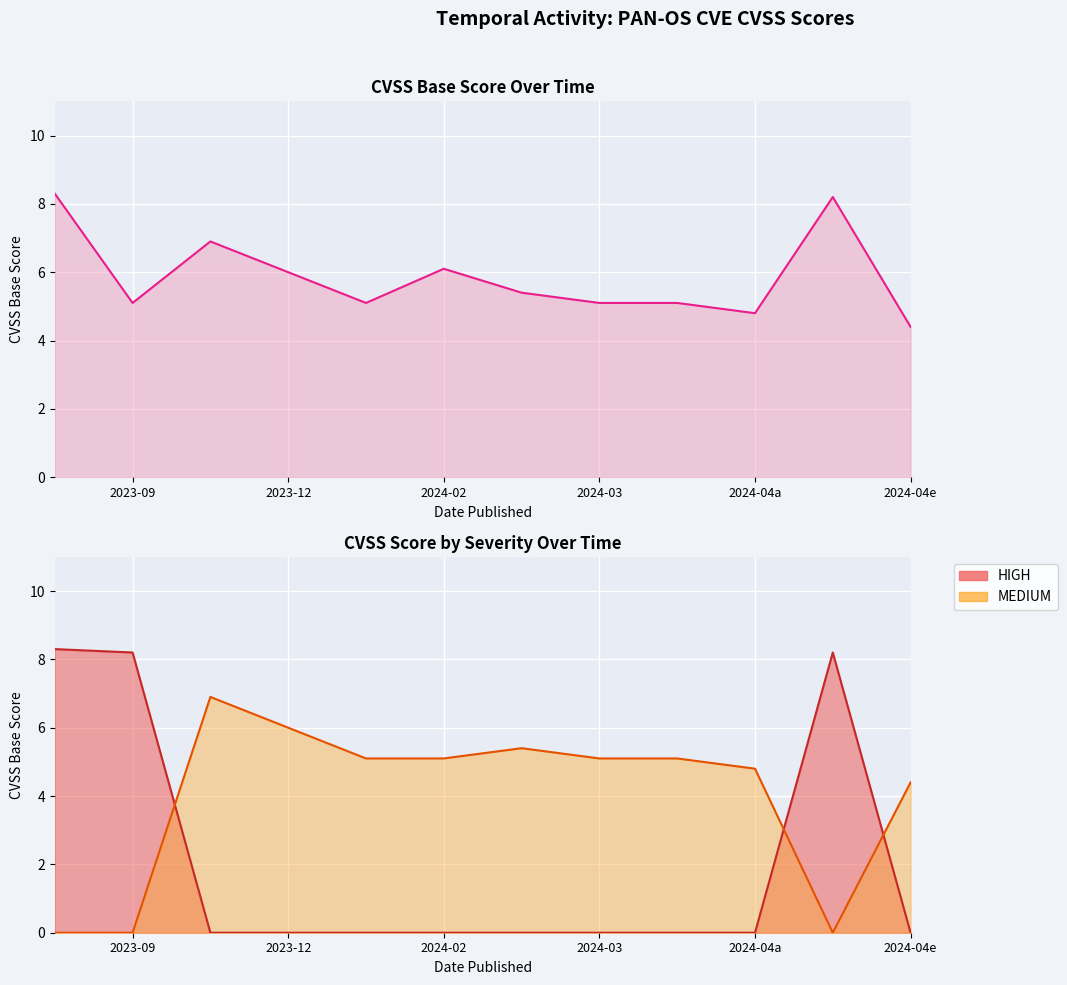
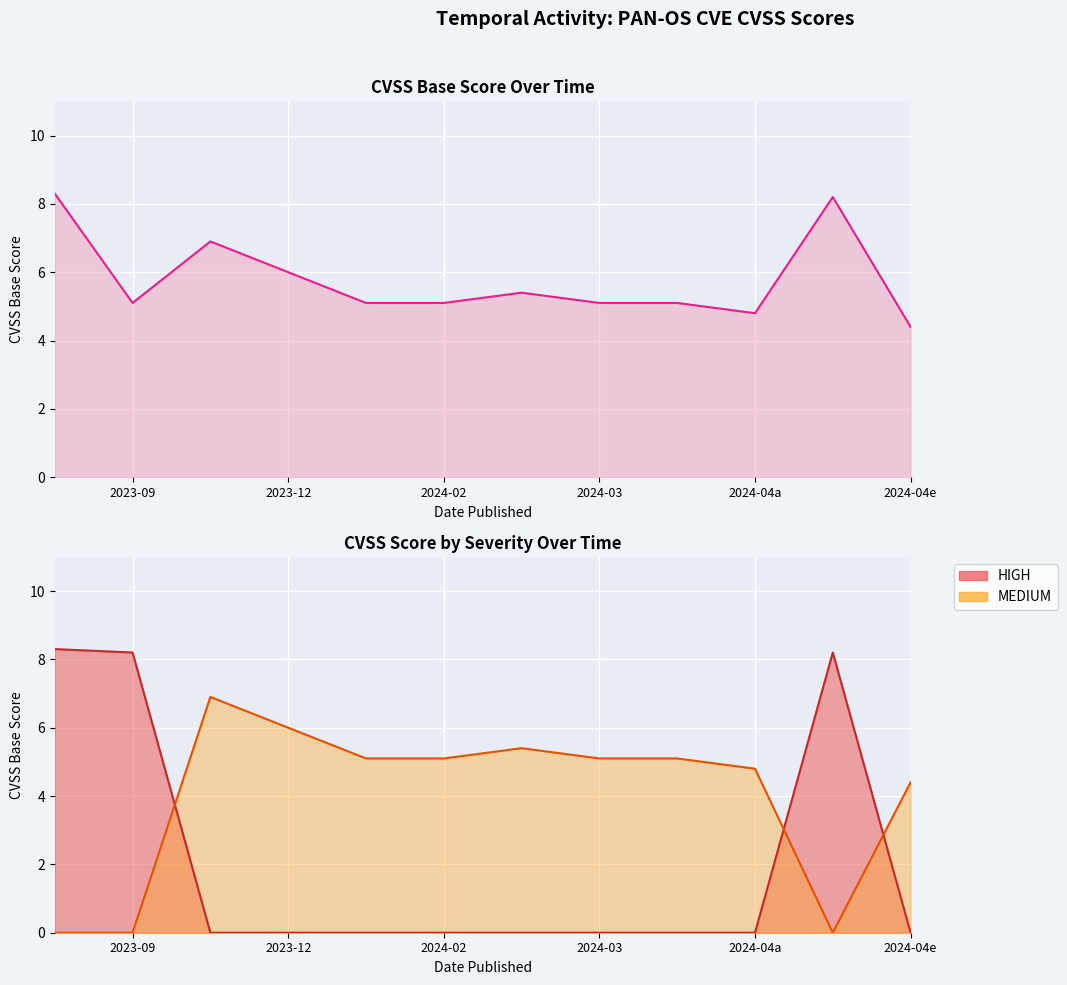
CVSS Base Score Over Time, 2024-02: 6.1 -> 5.1
